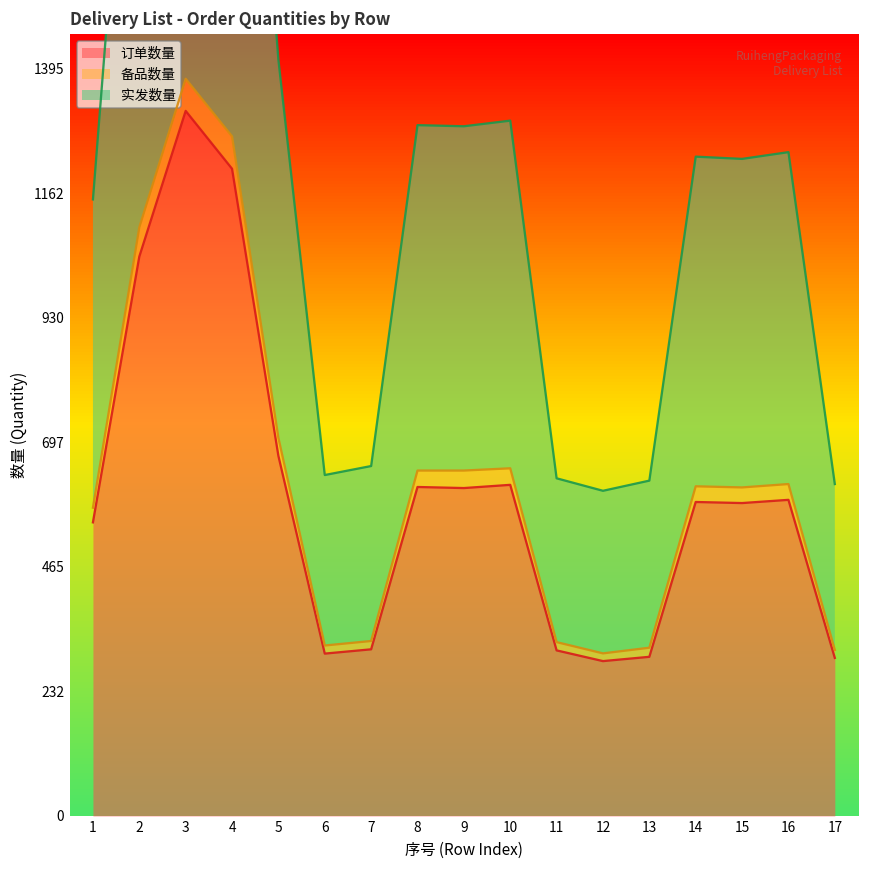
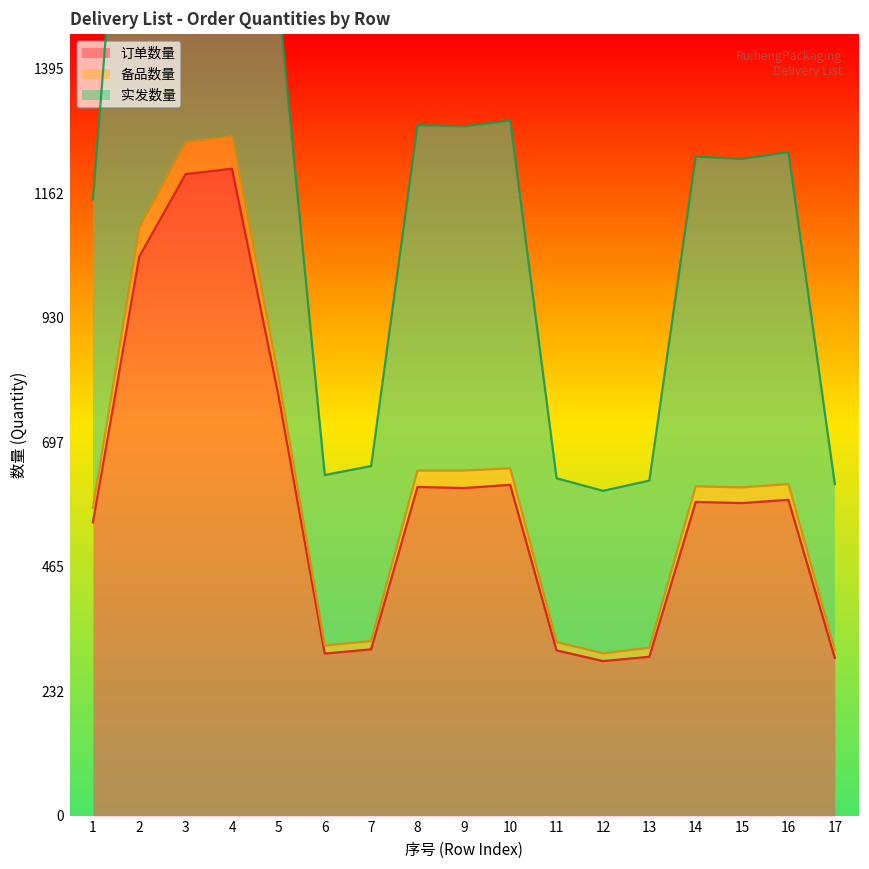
订单数量, 3: 1320 -> 1200
订单数量, 5: 670 -> 790
